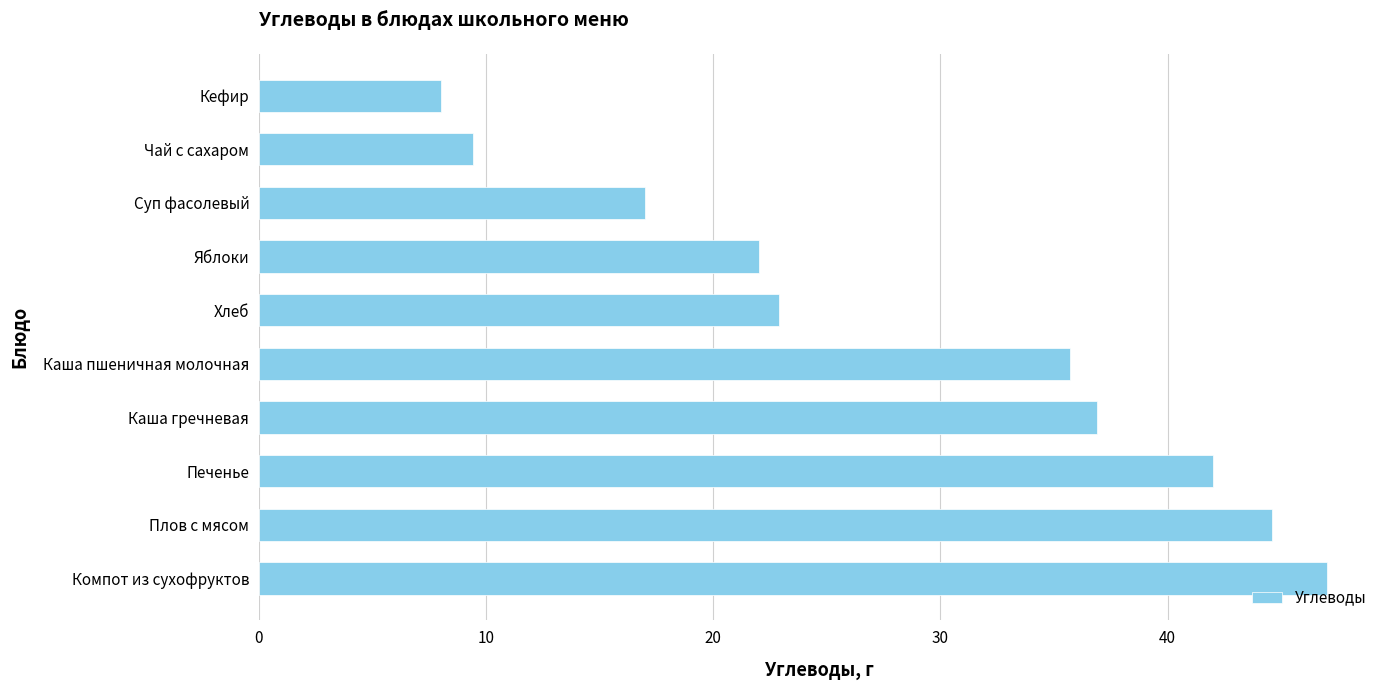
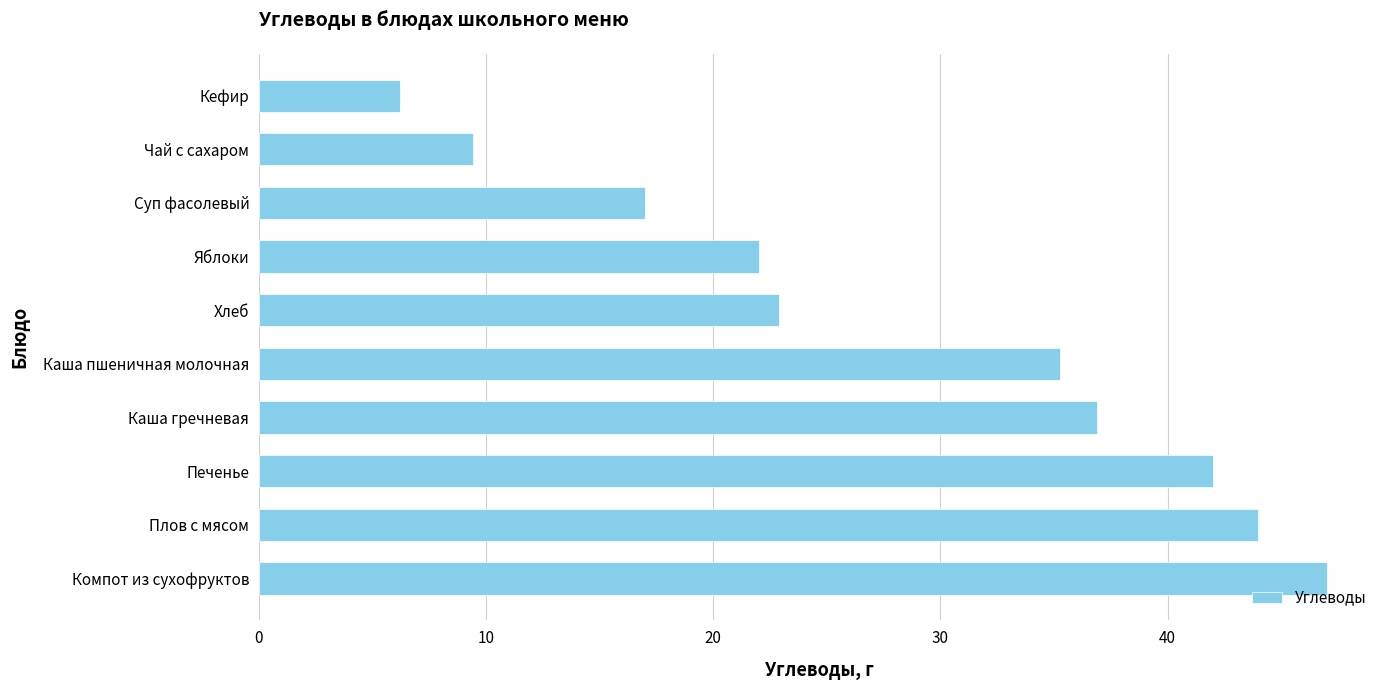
Кефир: 8.0 -> 6.2
Каша пшеничная молочная: 35.7 -> 35.3
Плов с мясом: 44.6 -> 44.0
